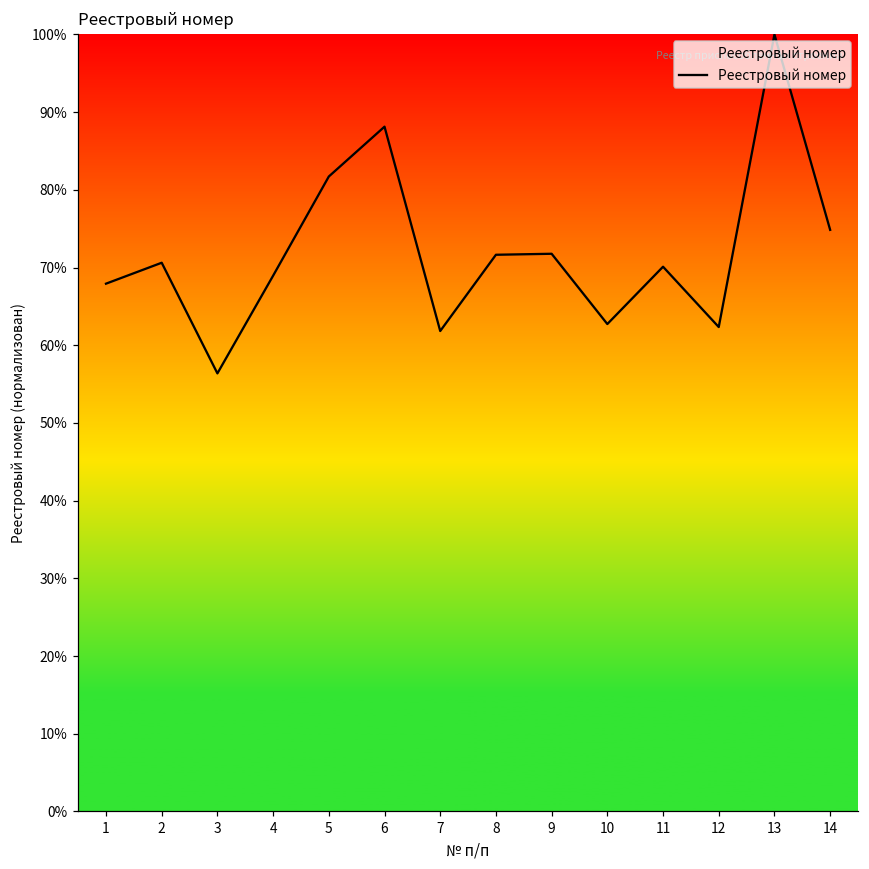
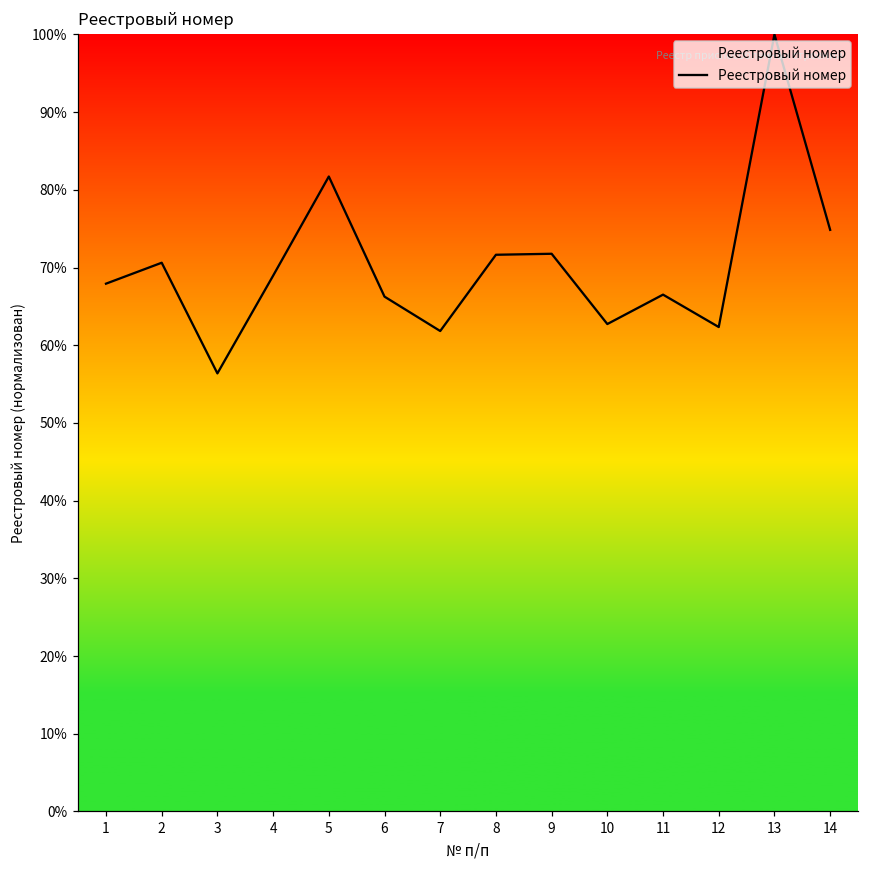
6: 88% -> 66%
11: 70% -> 67%
